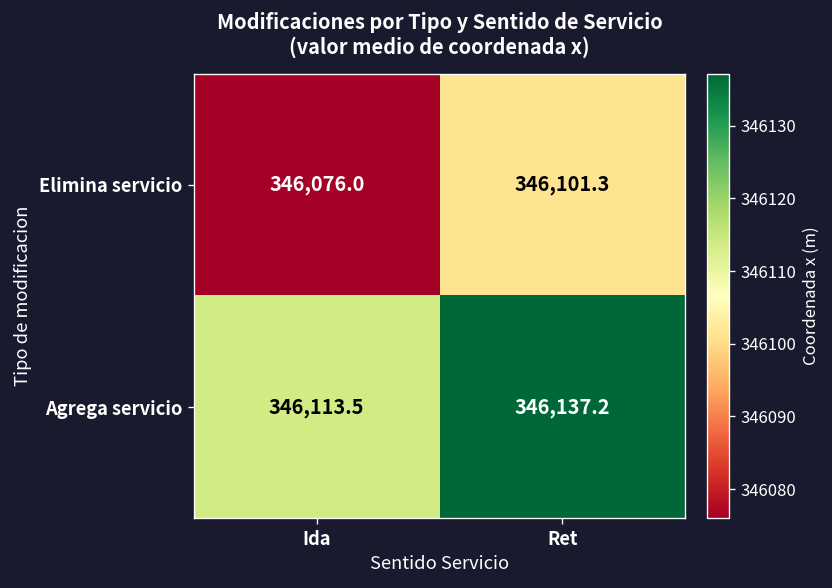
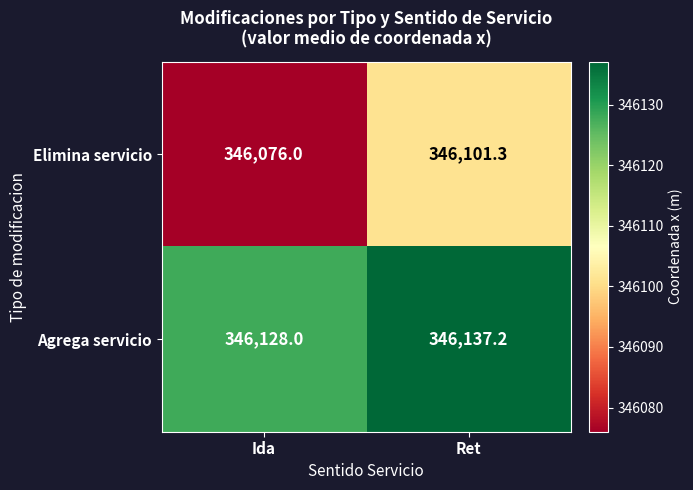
Agrega servicio, Ida: 346,113.5 -> 346,128.0
